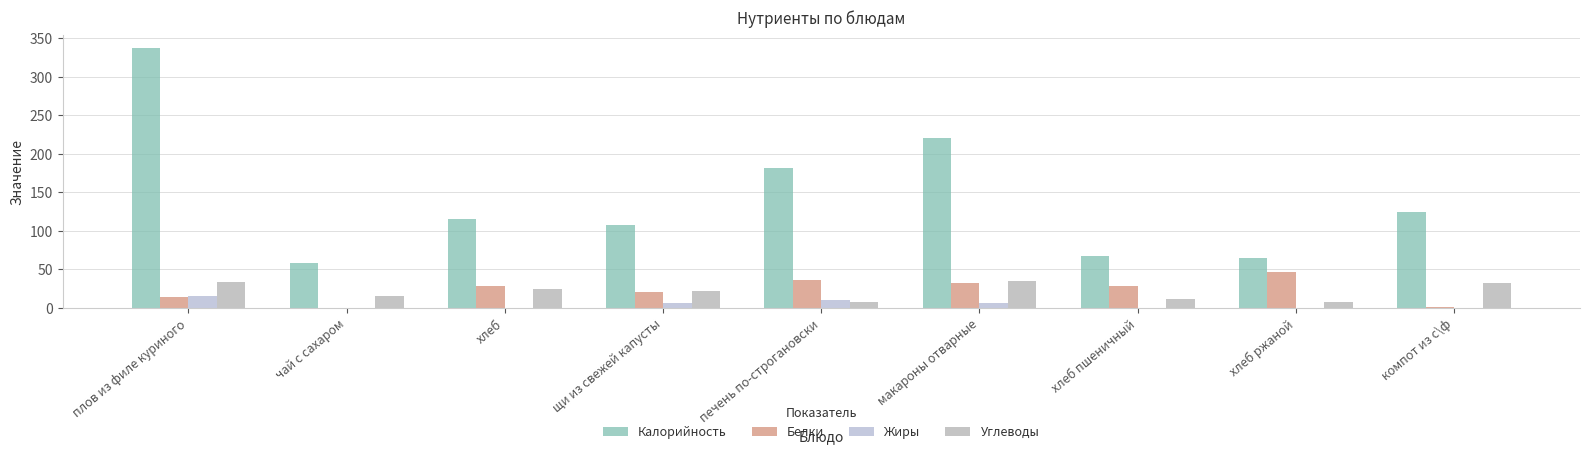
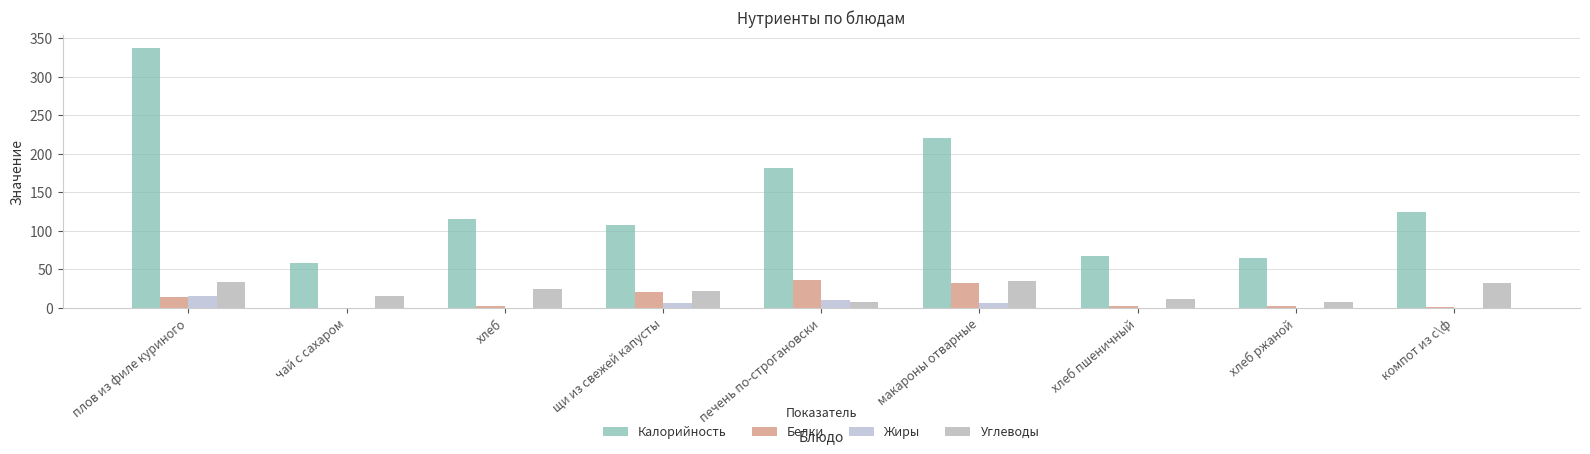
Белки, хлеб: 30 -> 0
Белки, хлеб пшеничный: 30 -> 0
Белки, хлеб ржаной: 50 -> 0
